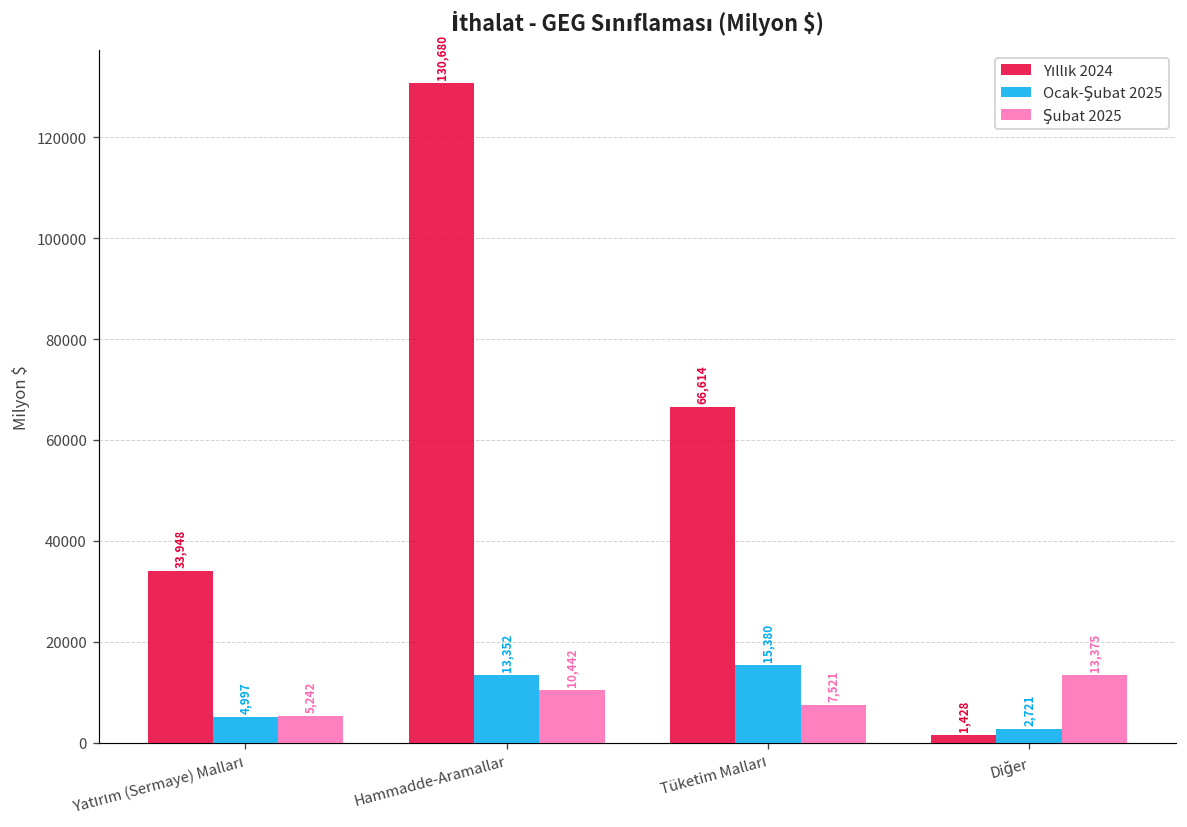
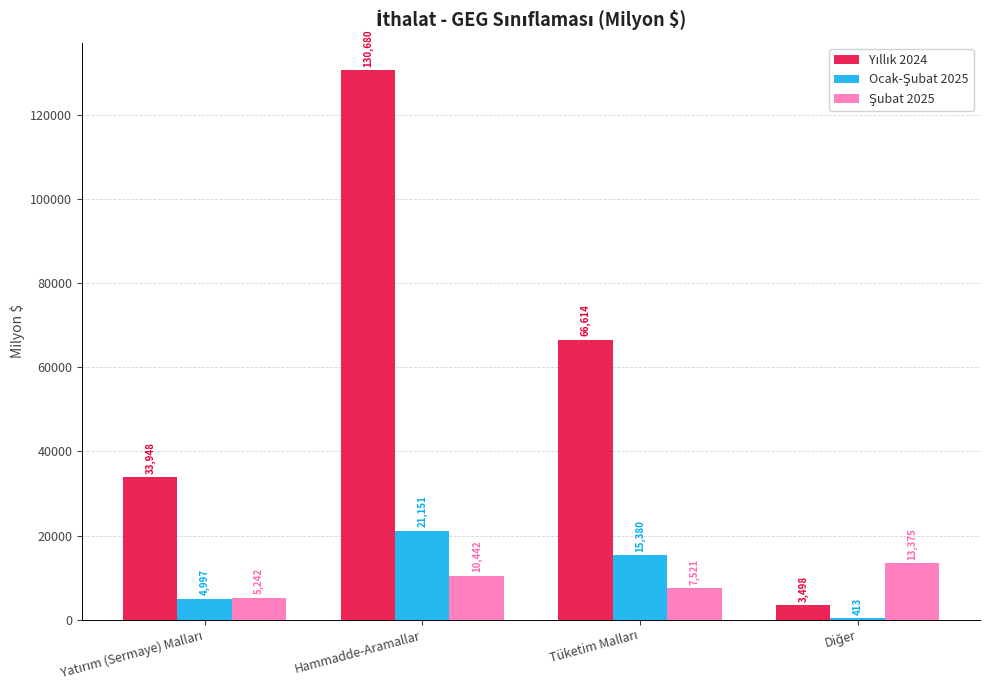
Ocak-Şubat 2025, Hammadde-Aramallar: 13,352 -> 21,151
Yıllık 2024, Diğer: 1,428 -> 3,498
Ocak-Şubat 2025, Diğer: 2,721 -> 413
